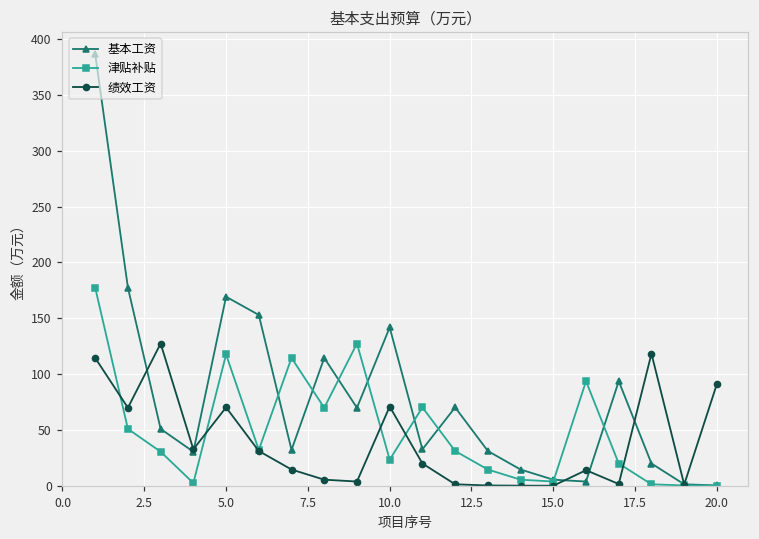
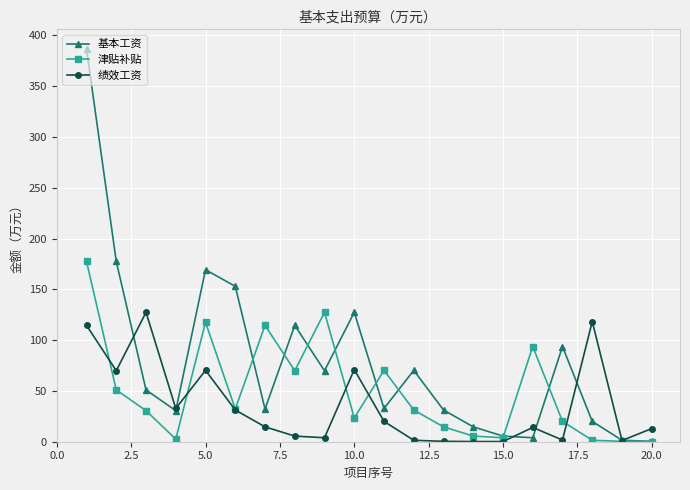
基本工资, 10.0: 142 -> 127
绩效工资, 20.0: 91 -> 13
